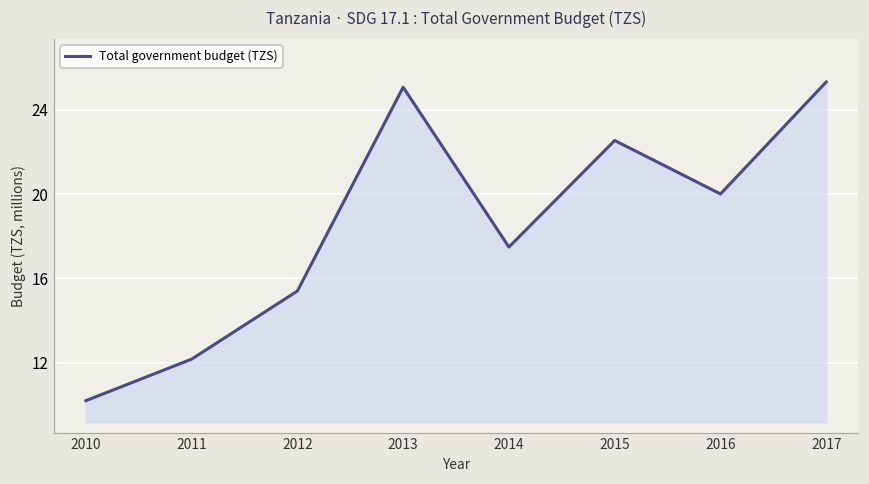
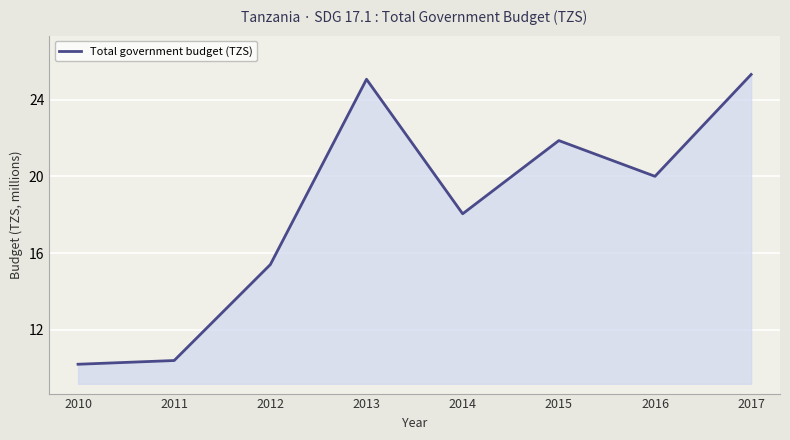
2011: 12.2 -> 10.4
2014: 17.5 -> 18.1
2015: 22.5 -> 21.9
